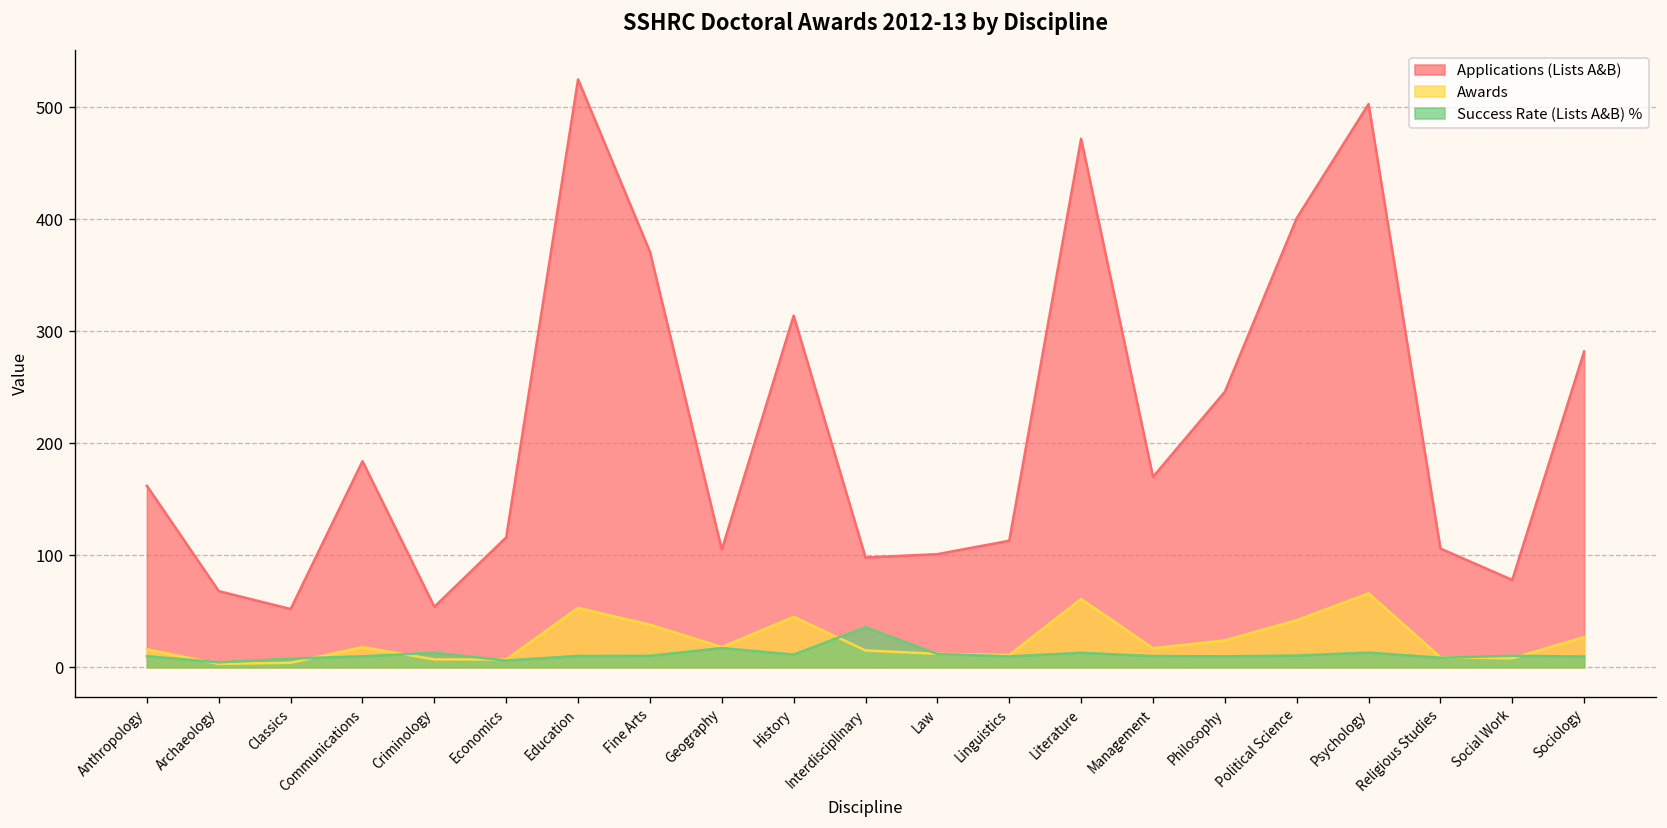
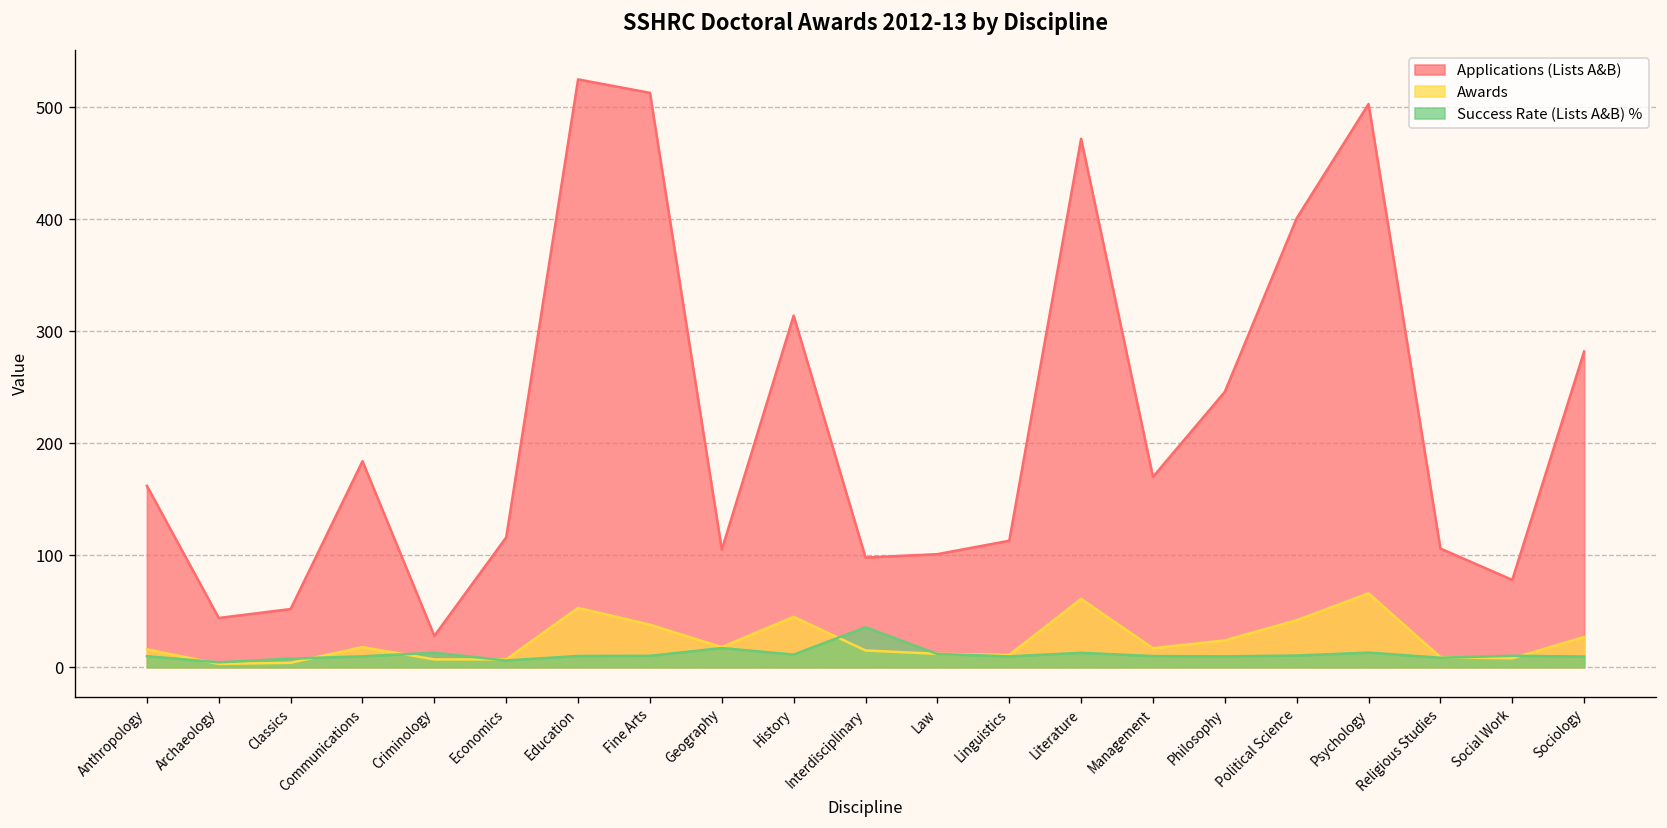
Applications (Lists A&B), Archaeology: 70 -> 40
Applications (Lists A&B), Criminology: 50 -> 30
Applications (Lists A&B), Fine Arts: 370 -> 510
